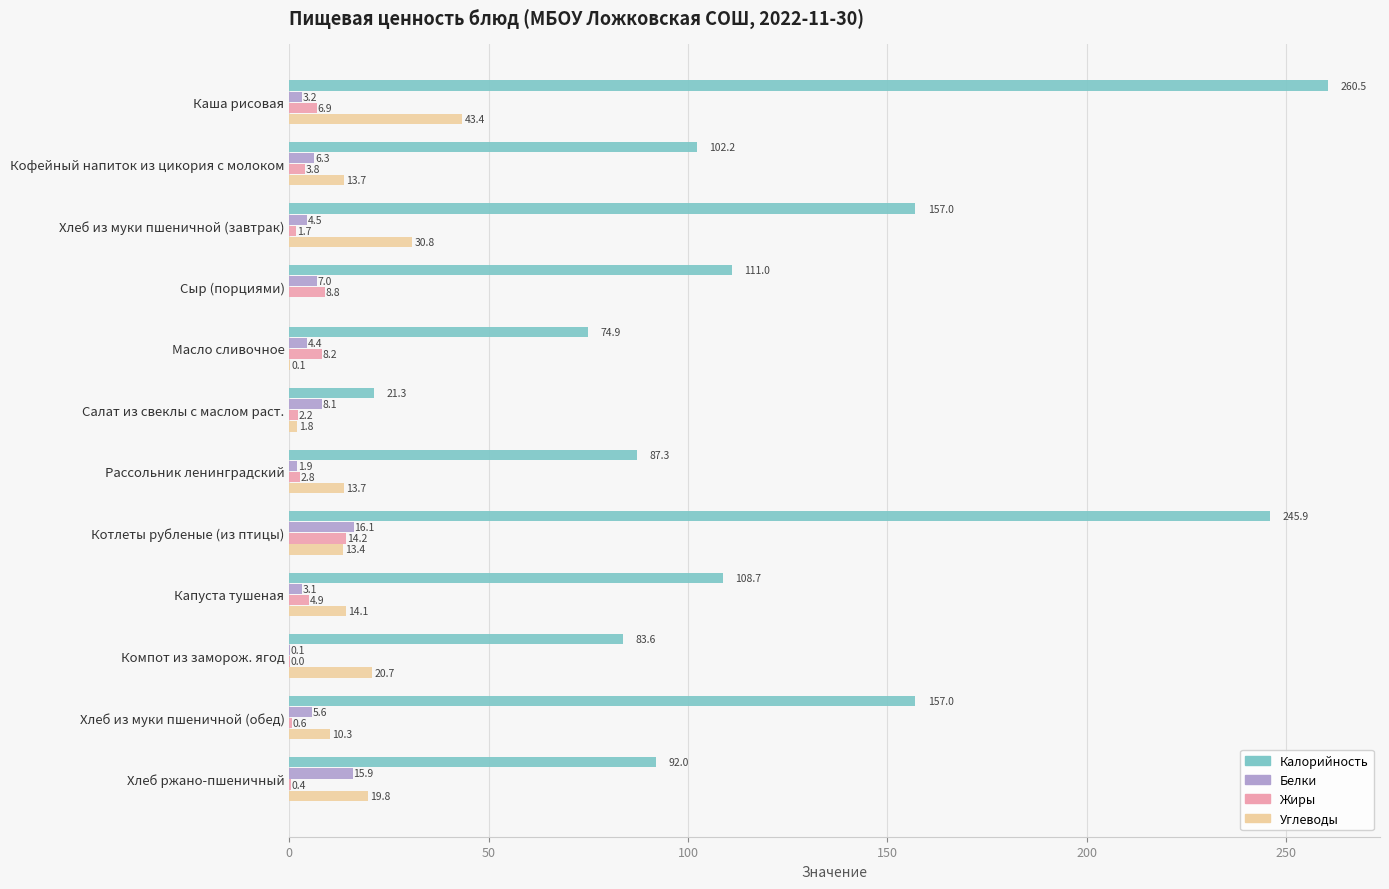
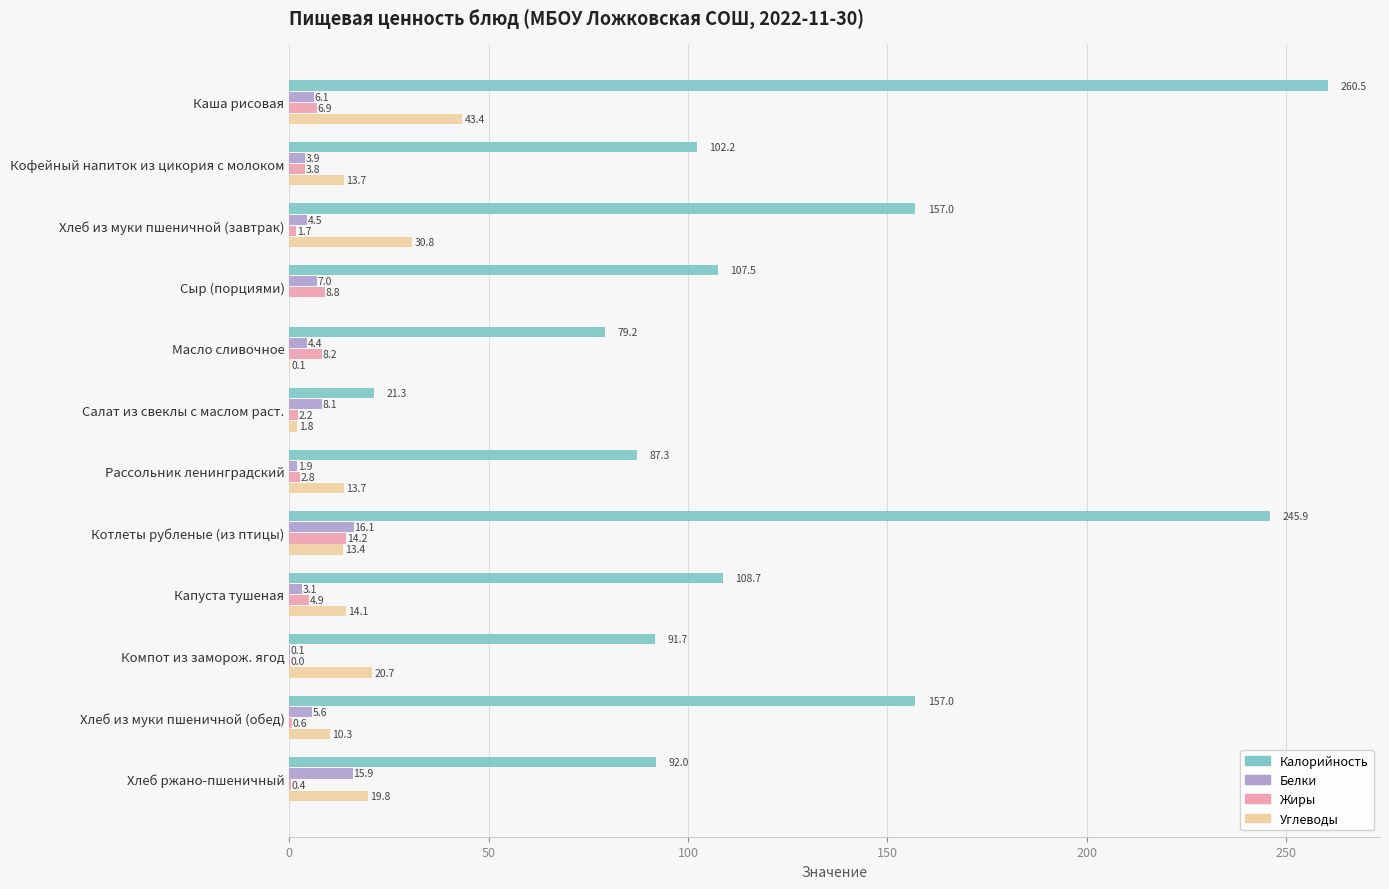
Белки, Каша рисовая: 3.2 -> 6.1
Белки, Кофейный напиток из цикория с молоком: 6.3 -> 3.9
Калорийность, Сыр (порциями): 111.0 -> 107.5
Калорийность, Масло сливочное: 74.9 -> 79.2
Калорийность, Компот из заморож. ягод: 83.6 -> 91.7
